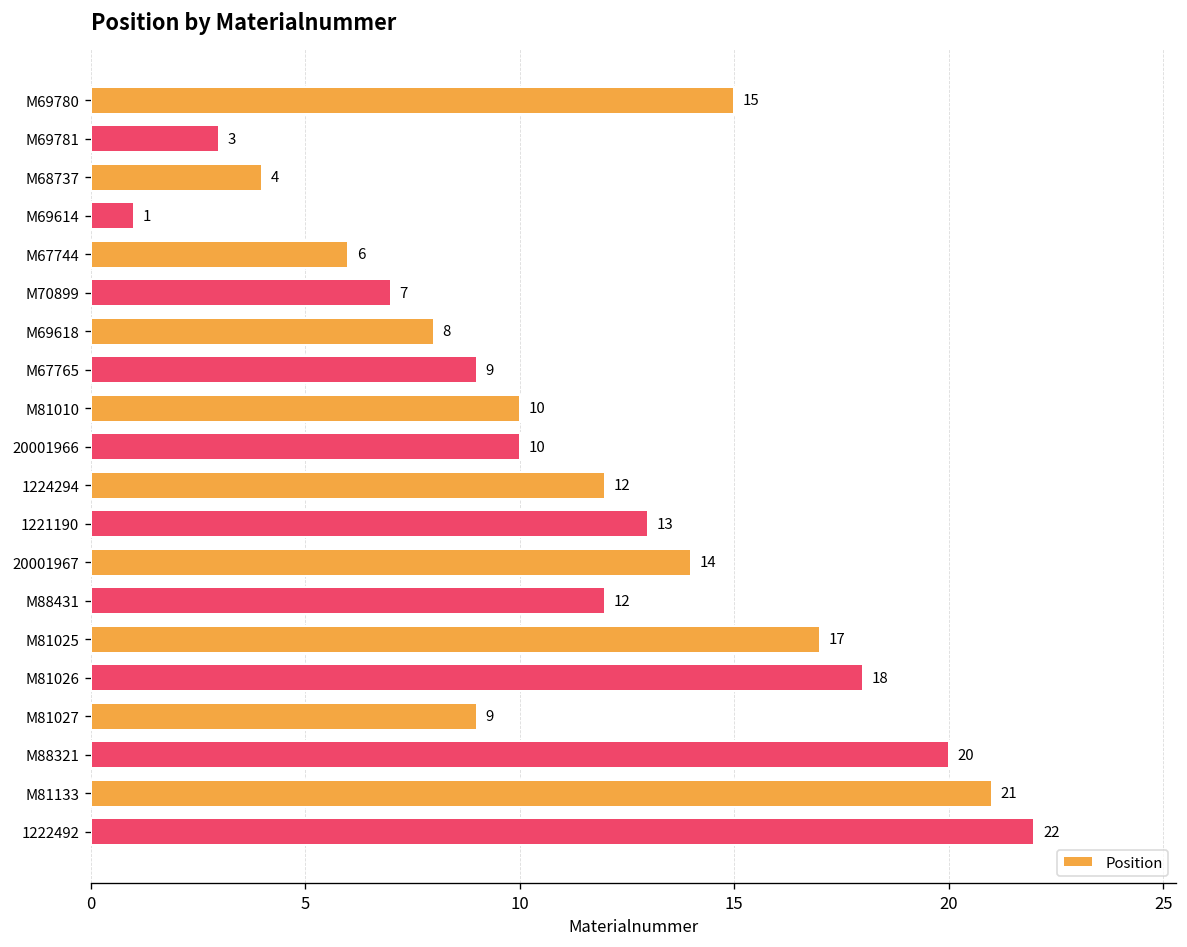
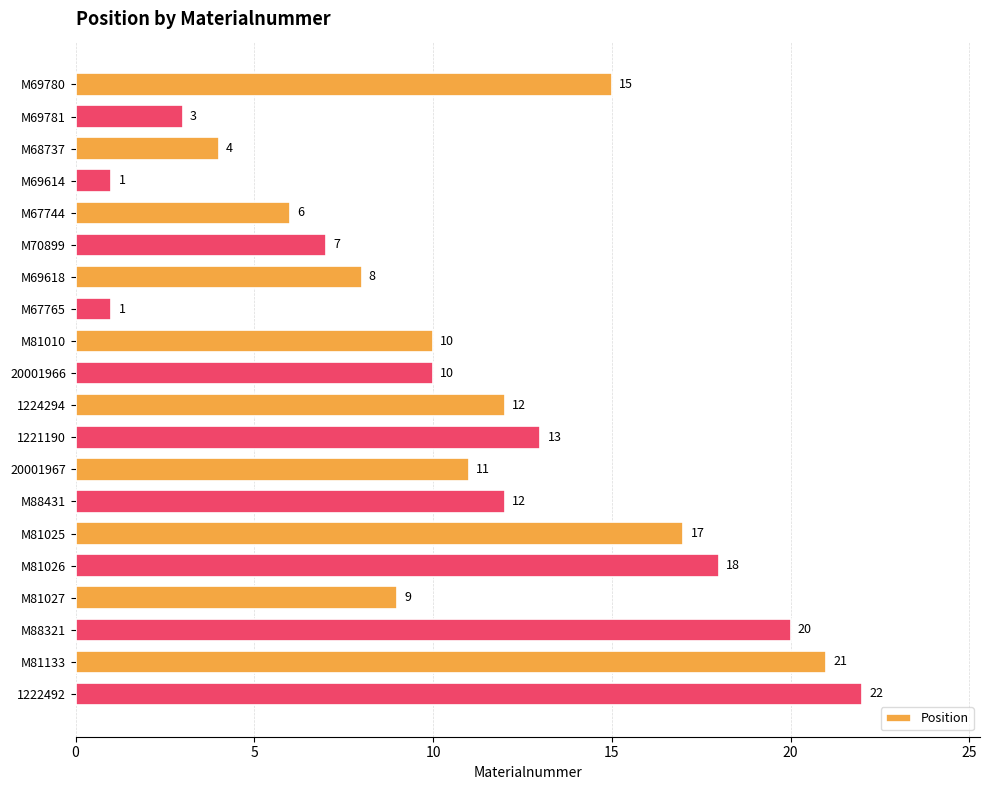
M67765: 9 -> 1
20001967: 14 -> 11
